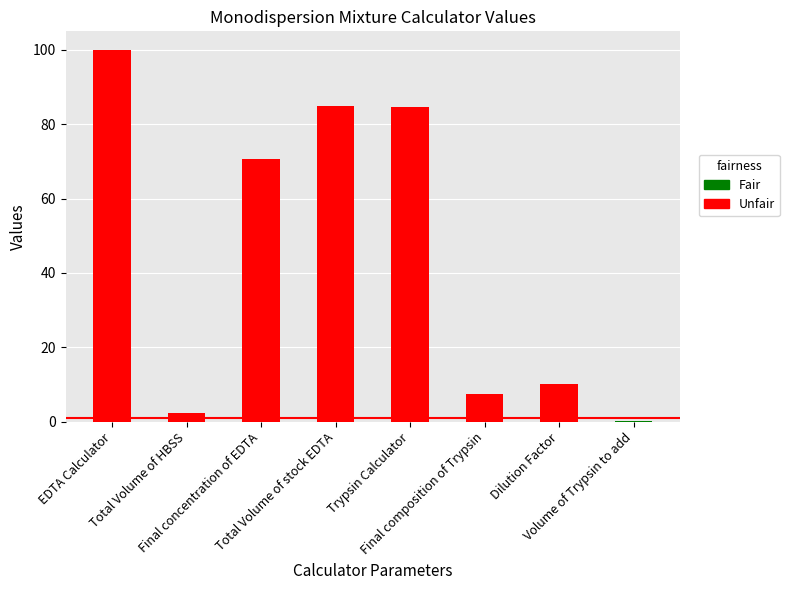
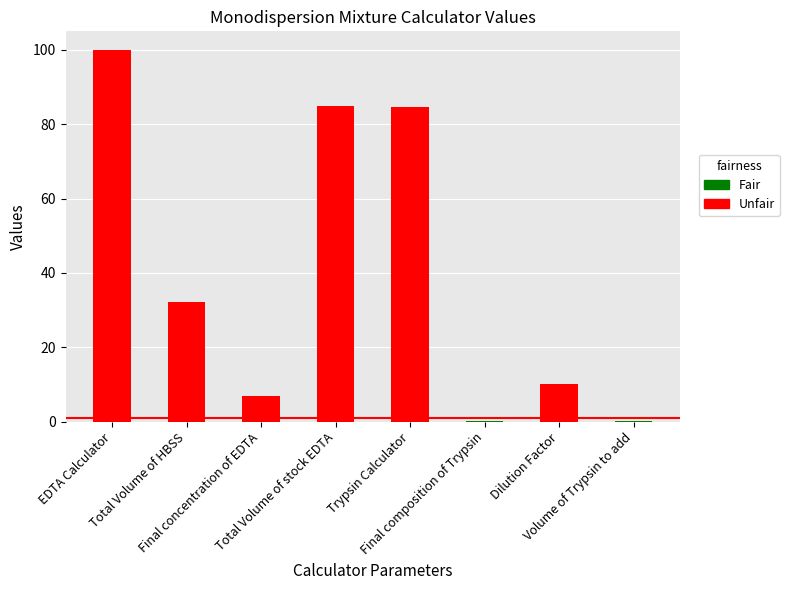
Total Volume of HBSS: 2 -> 32
Final concentration of EDTA: 71 -> 7
Final composition of Trypsin: 7 -> 0
